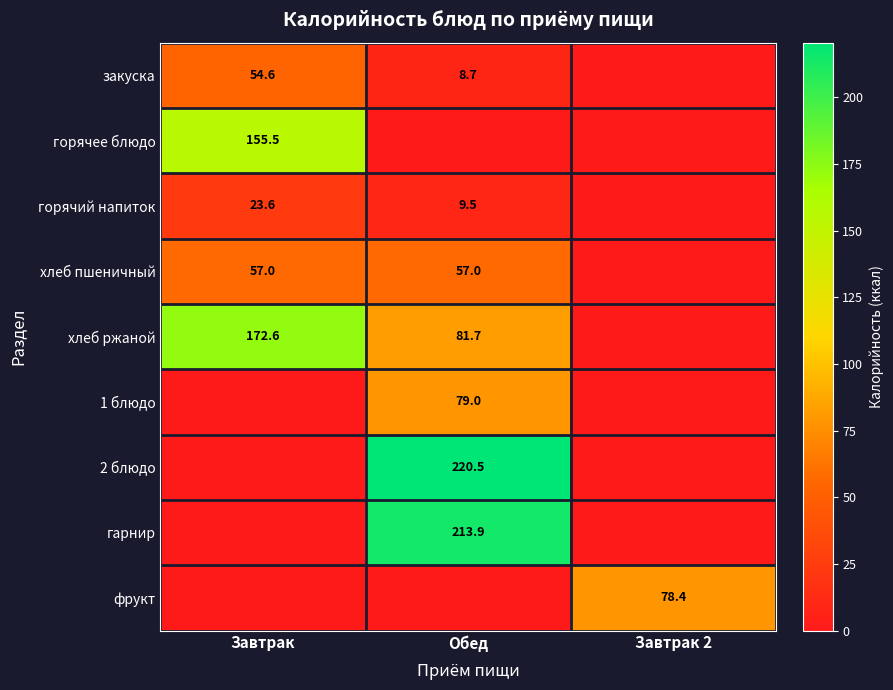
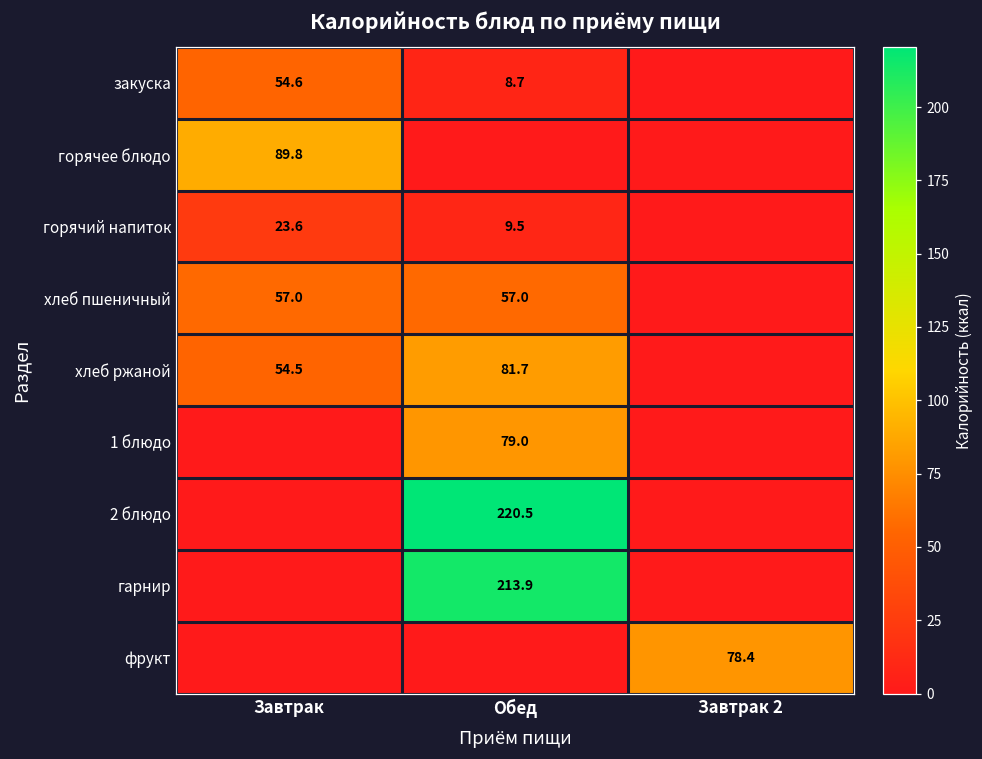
горячее блюдо, Завтрак: 155.5 -> 89.8
хлеб ржаной, Завтрак: 172.6 -> 54.5
